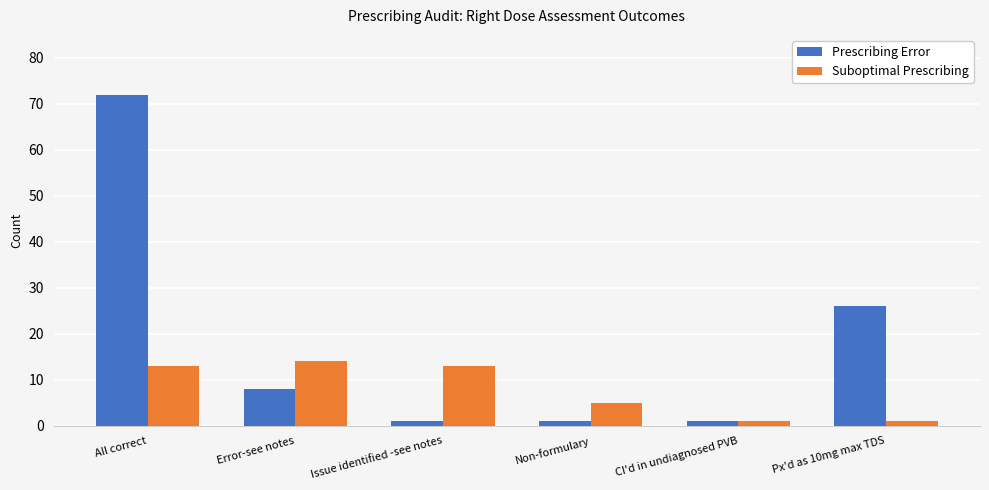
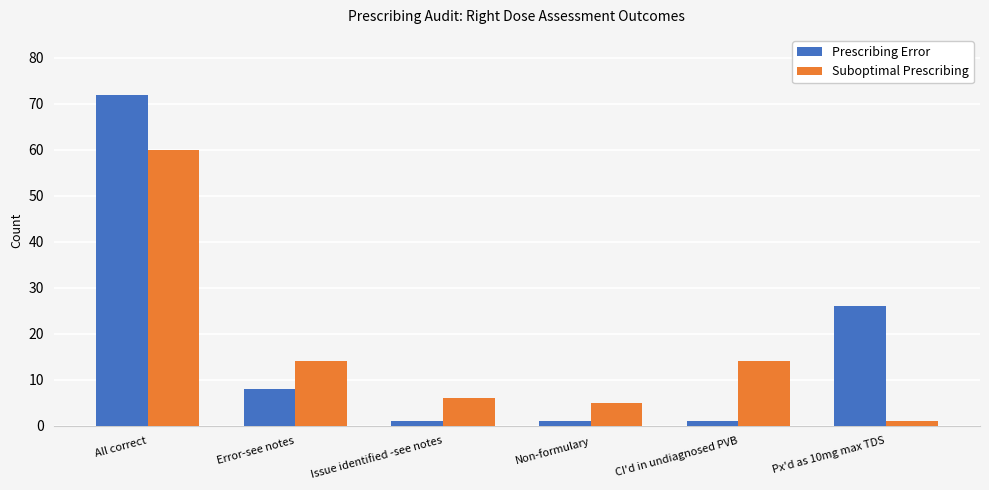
Suboptimal Prescribing, All correct: 13 -> 60
Suboptimal Prescribing, Issue identified -see notes: 13 -> 6
Suboptimal Prescribing, CI'd in undiagnosed PVB: 1 -> 14
